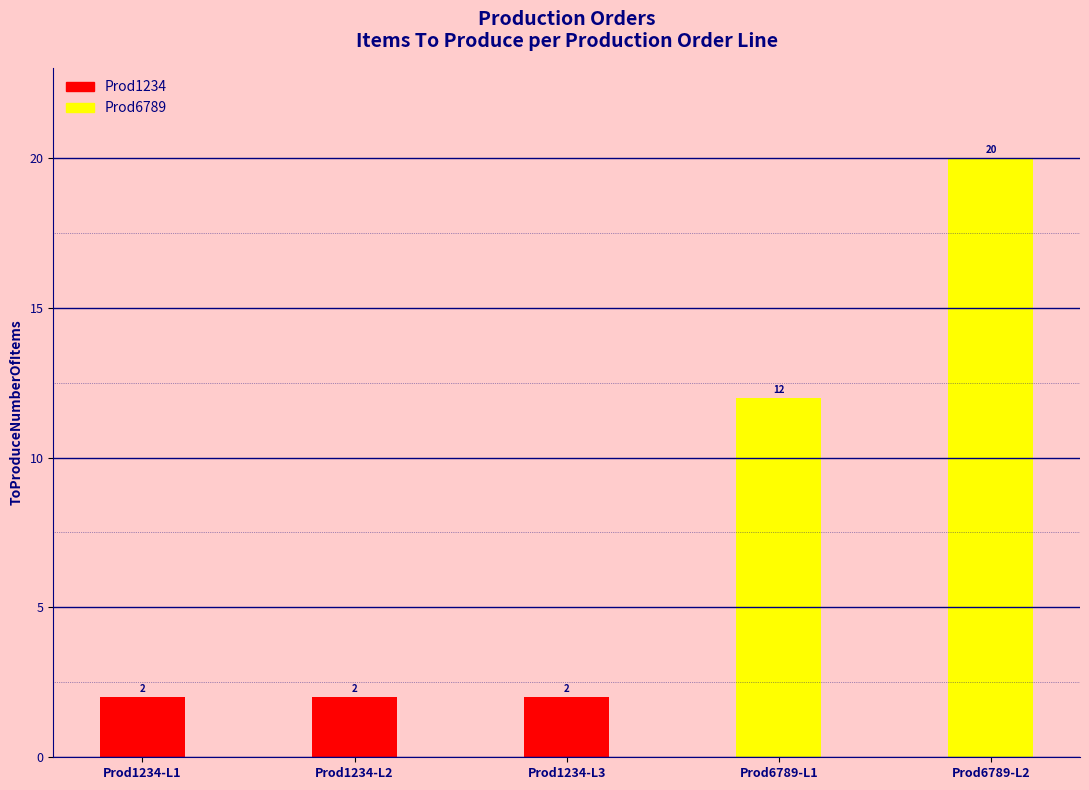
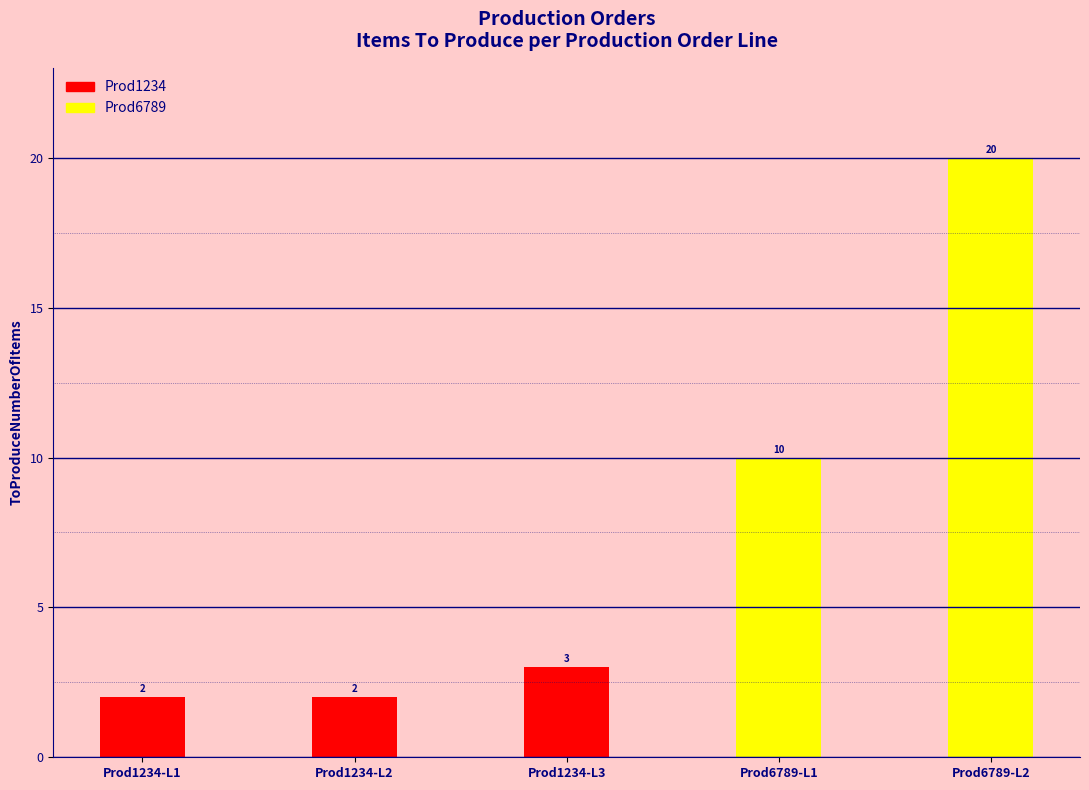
Prod1234-L3: 2 -> 3
Prod6789-L1: 12 -> 10
